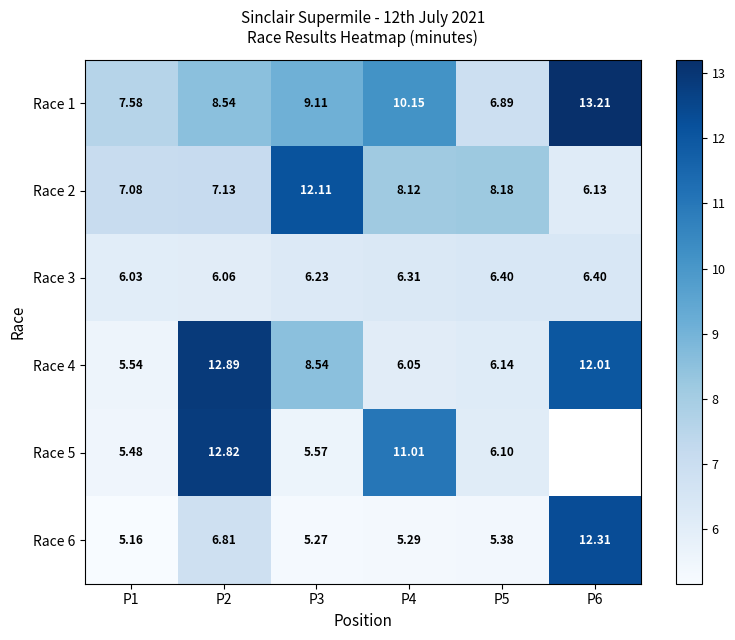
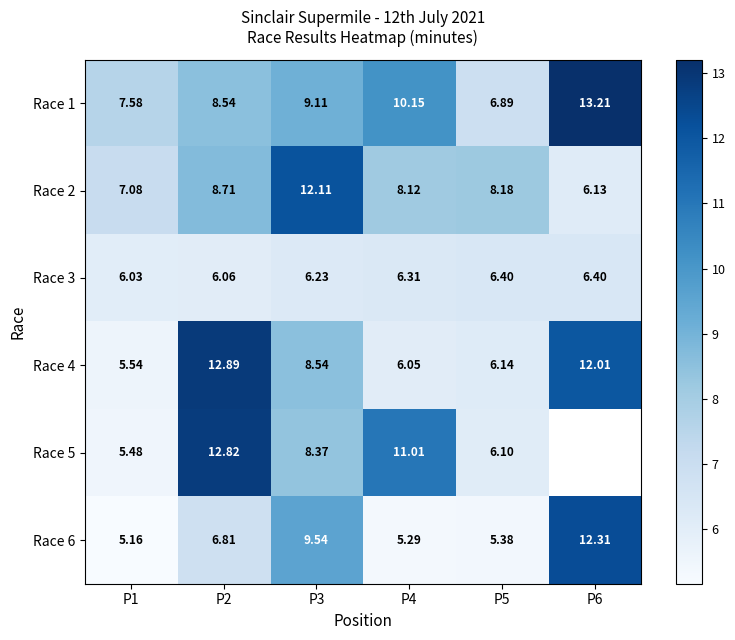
Race 2, P2: 7.13 -> 8.71
Race 5, P3: 5.57 -> 8.37
Race 6, P3: 5.27 -> 9.54
